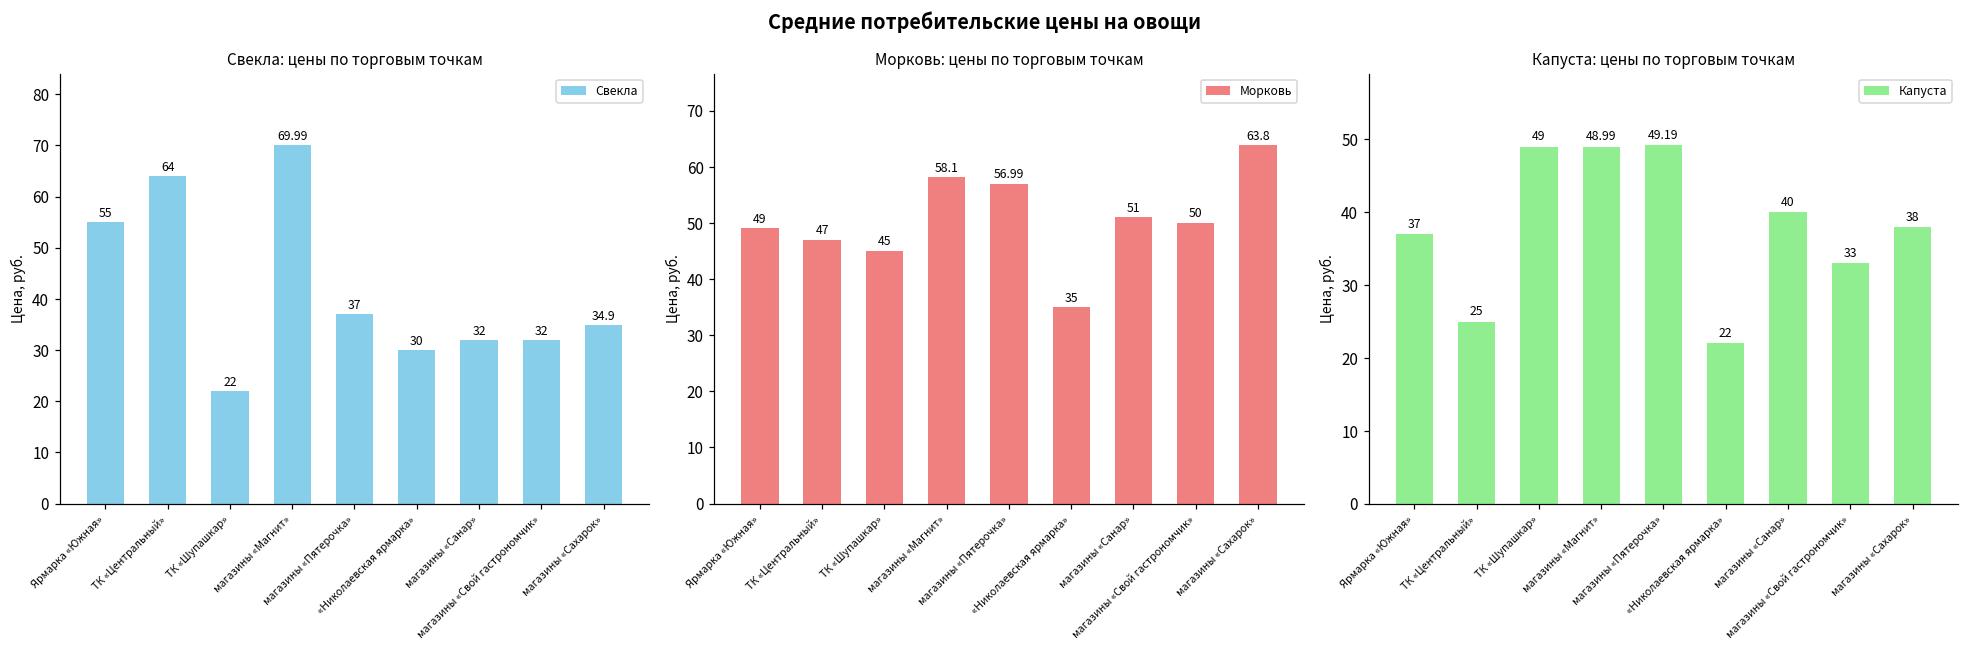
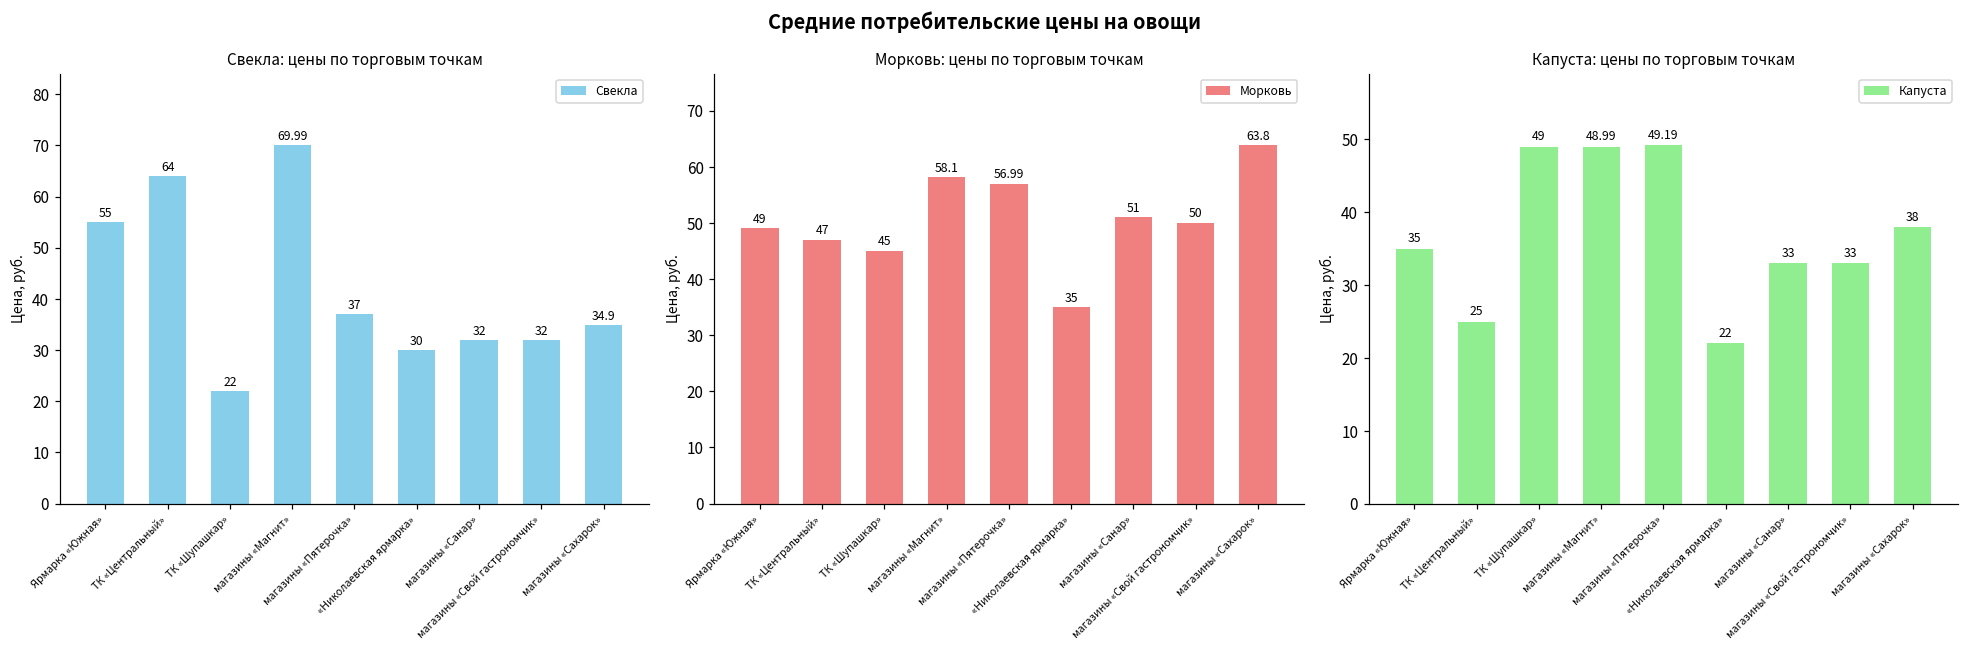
Капуста: цены по торговым точкам, Ярмарка «Южная»: 37 -> 35
Капуста: цены по торговым точкам, магазины «Санар»: 40 -> 33
